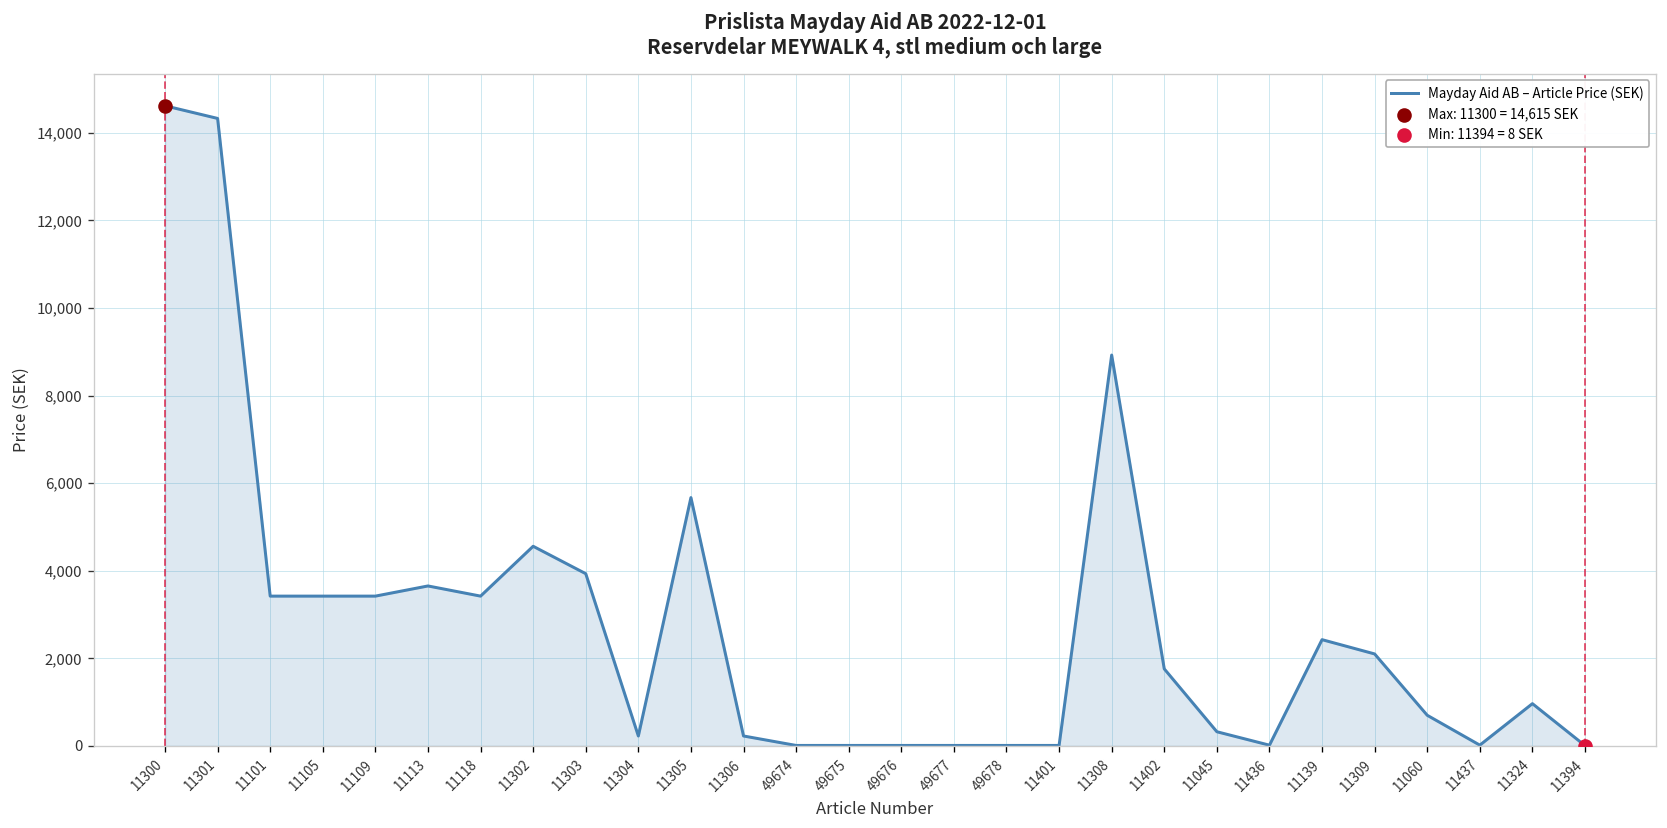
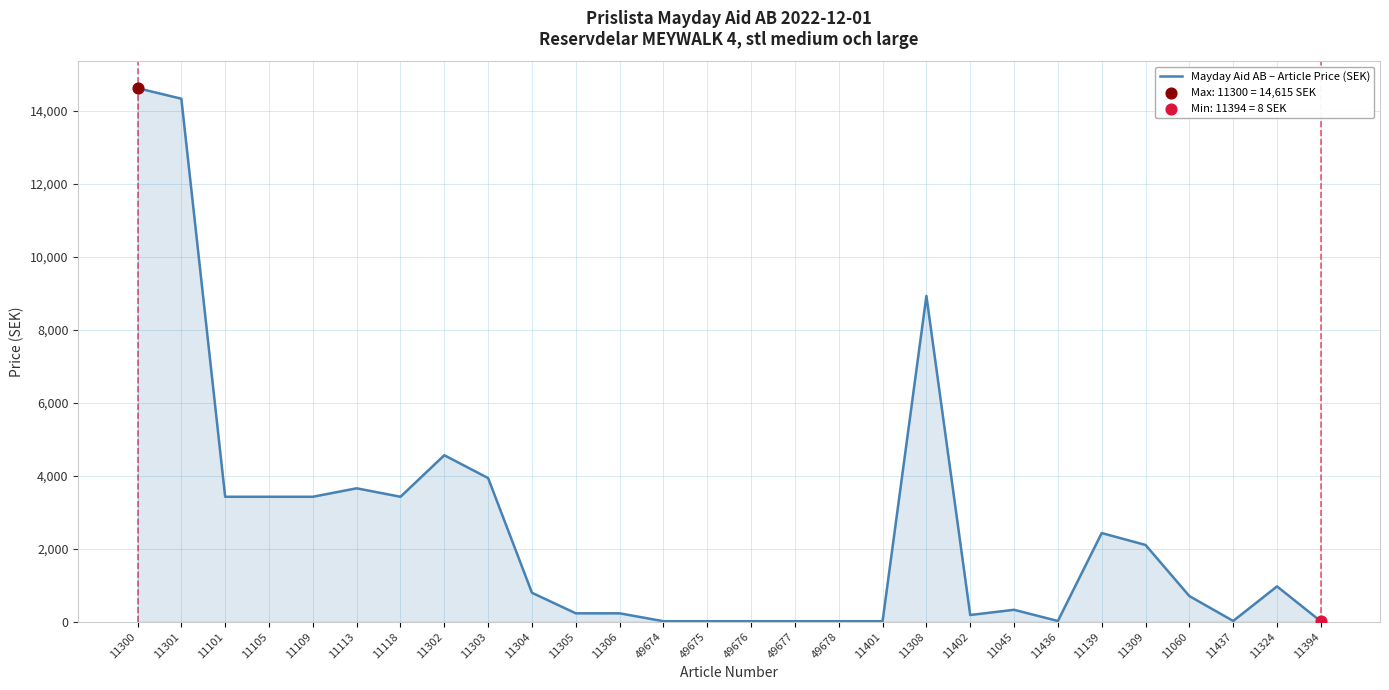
Mayday Aid AB – Article Price (SEK), 11304: 200 -> 800
Mayday Aid AB – Article Price (SEK), 11305: 5,700 -> 200
Mayday Aid AB – Article Price (SEK), 11402: 1,800 -> 200
